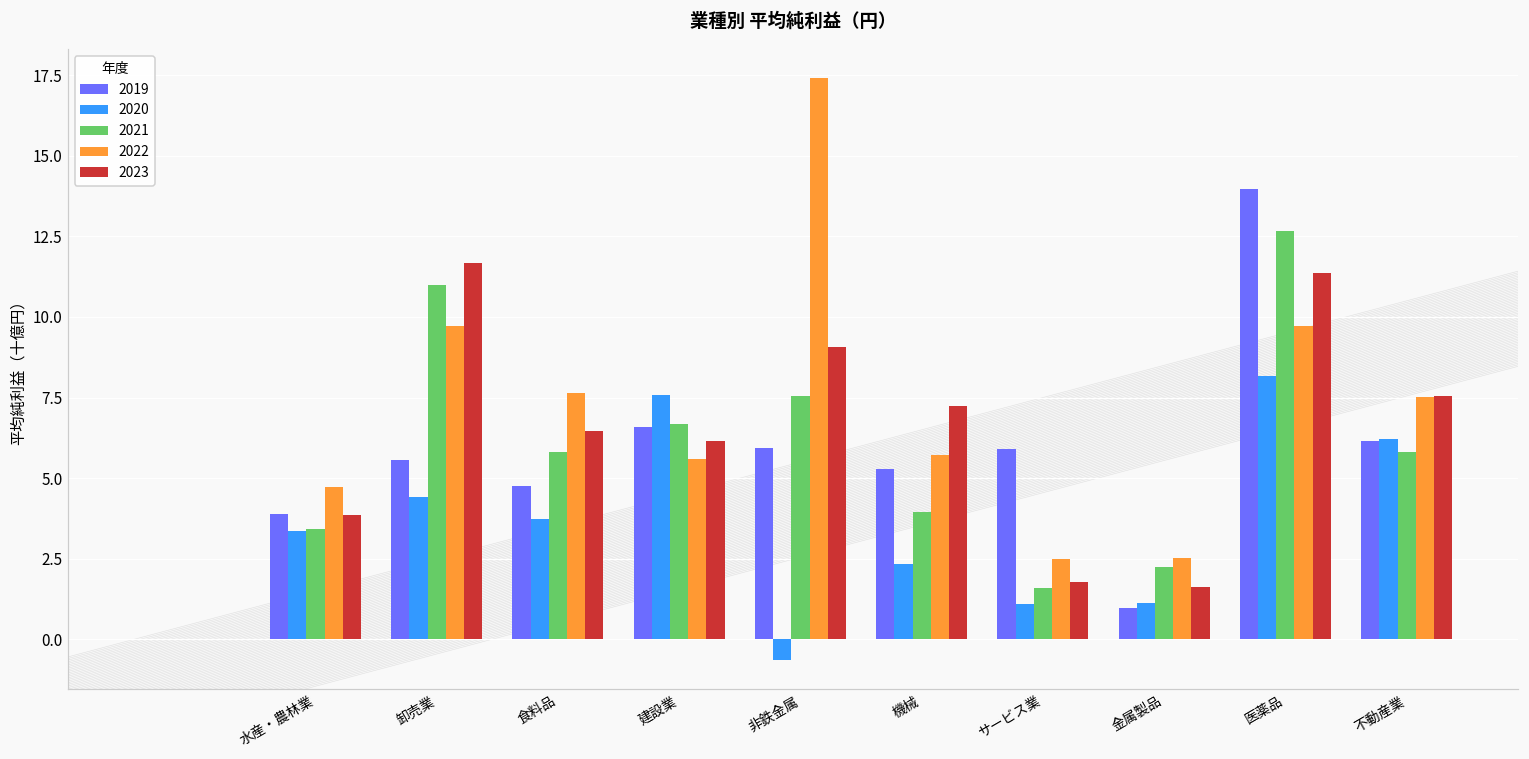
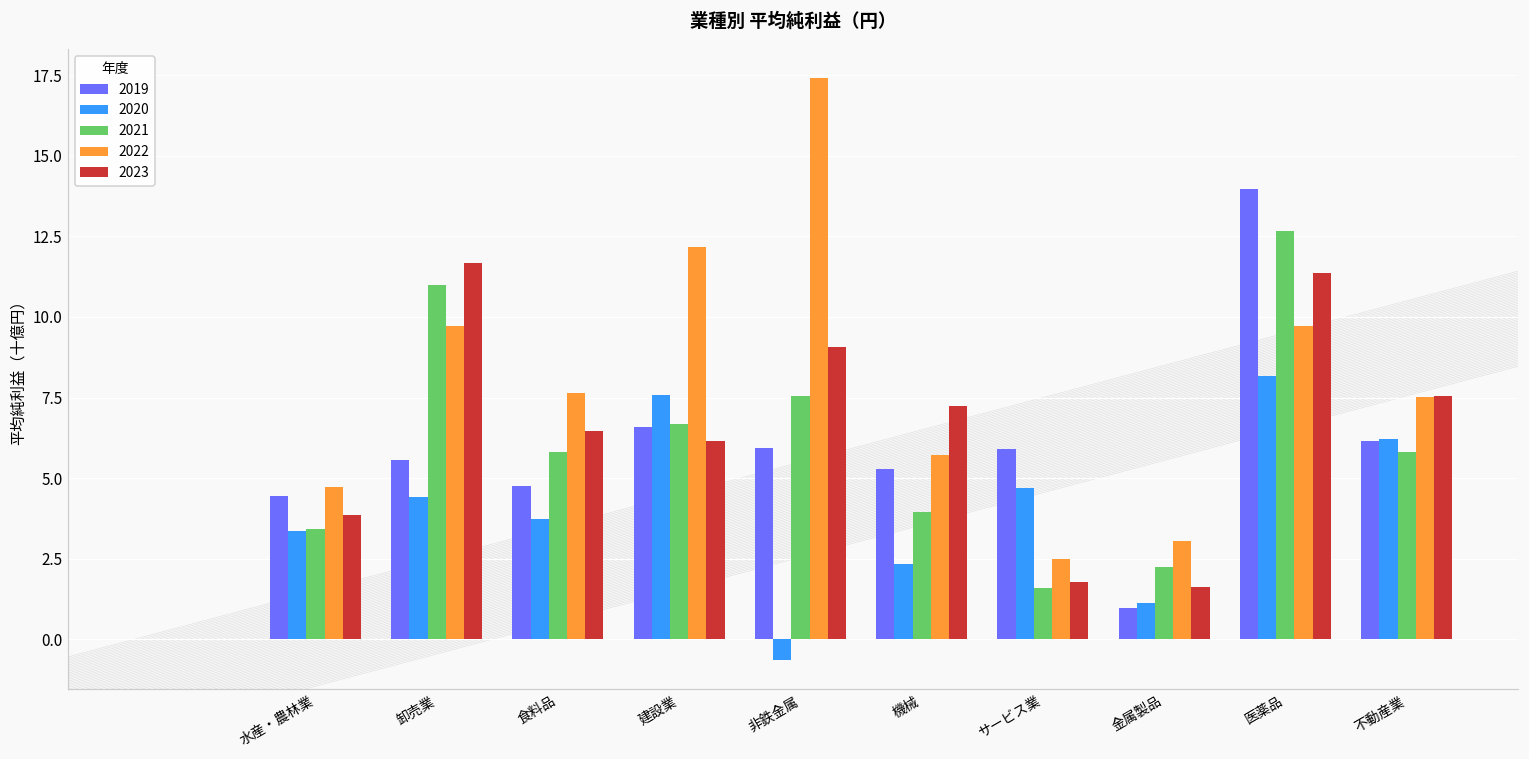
2019, 水産・農林業: 3.9 -> 4.4
2022, 建設業: 5.6 -> 12.2
2020, サービス業: 1.1 -> 4.7
2022, 金属製品: 2.5 -> 3.0
